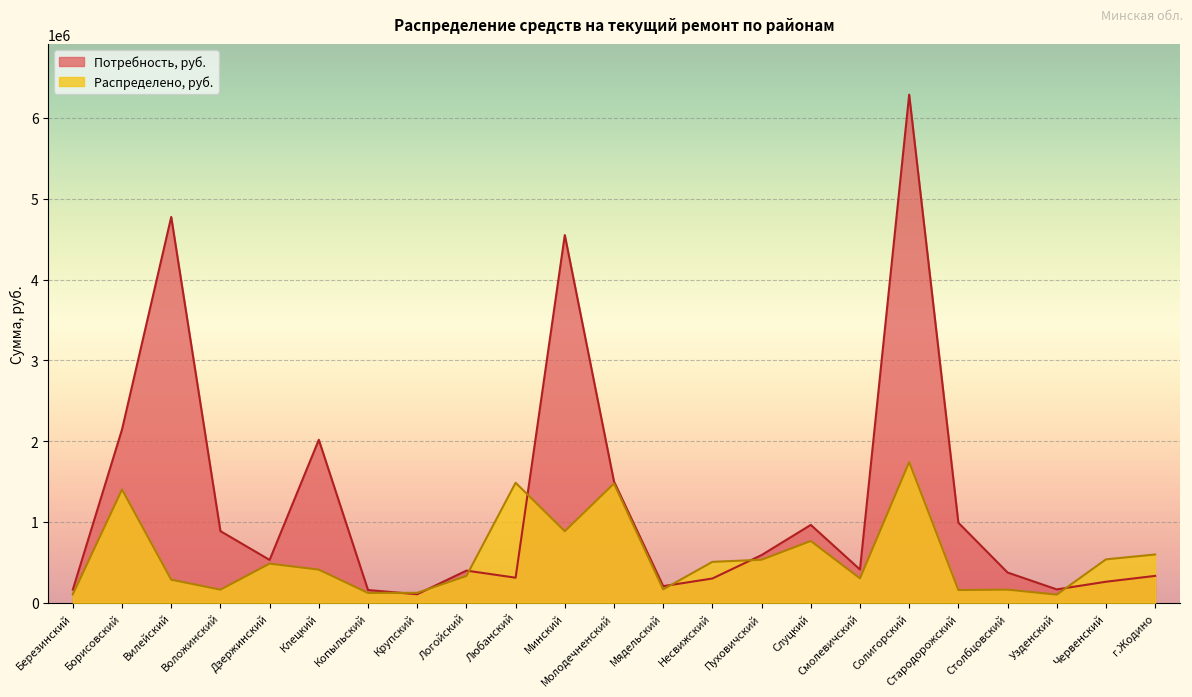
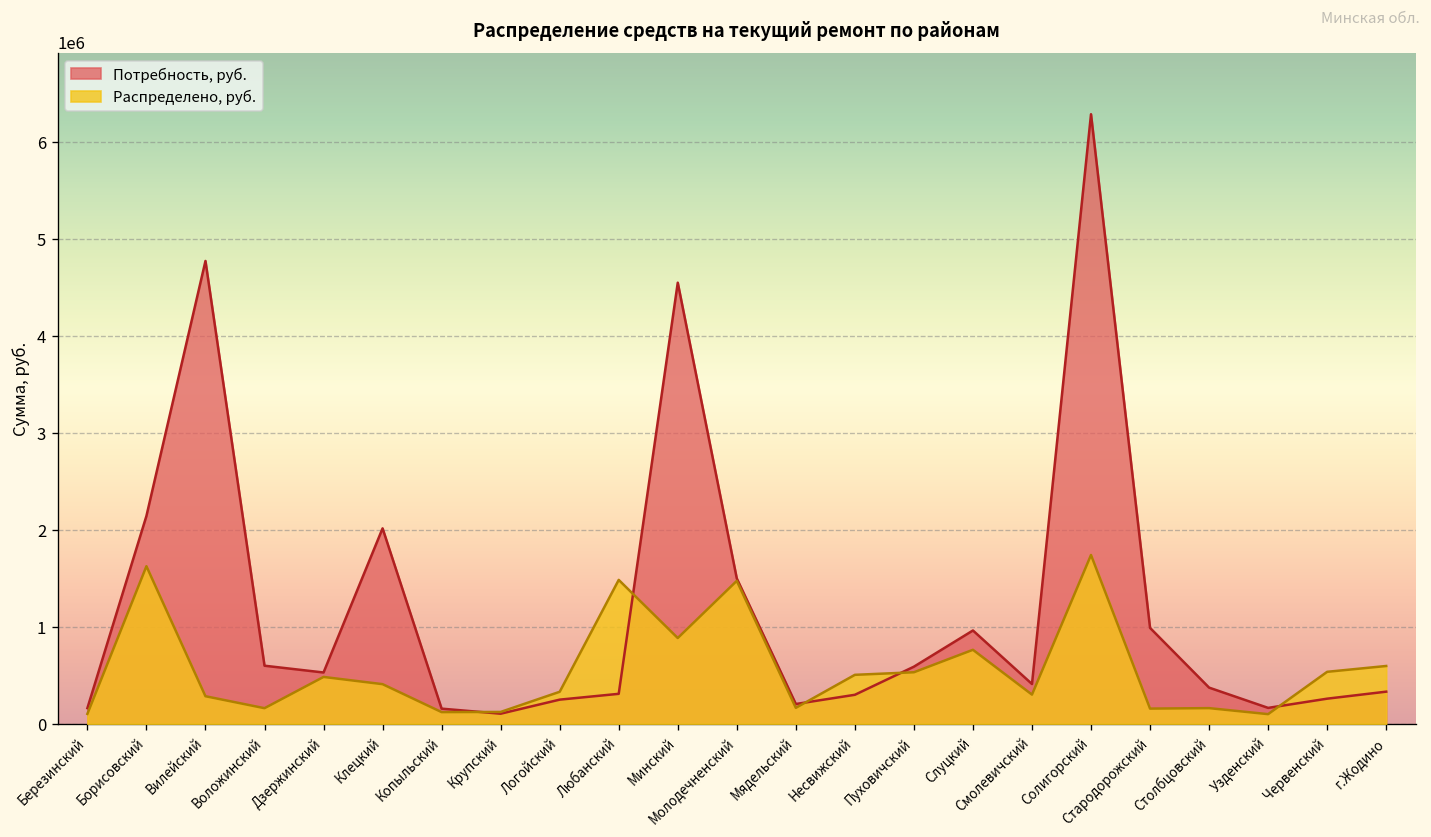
Распределено, руб., Борисовский: 1400000 -> 1600000
Потребность, руб., Воложинский: 900000 -> 600000
Потребность, руб., Логойский: 400000 -> 300000
